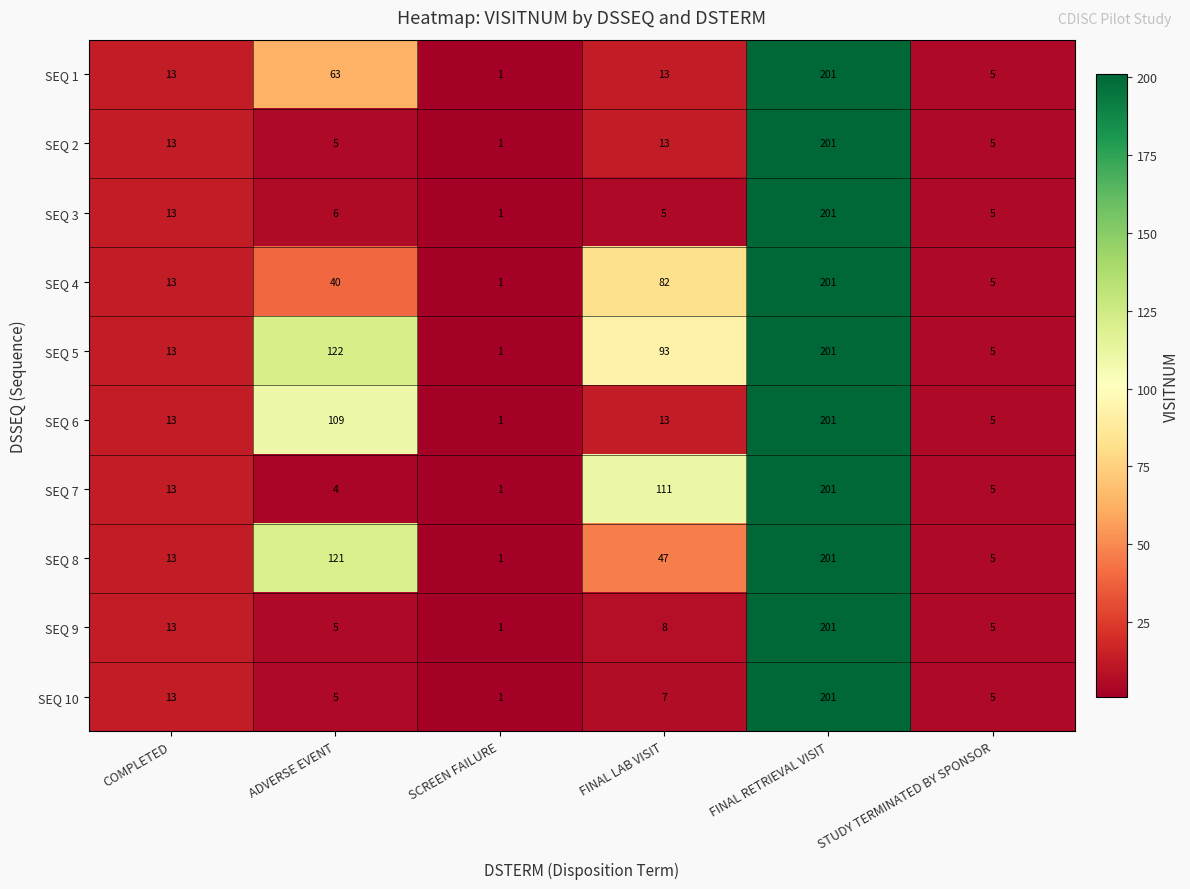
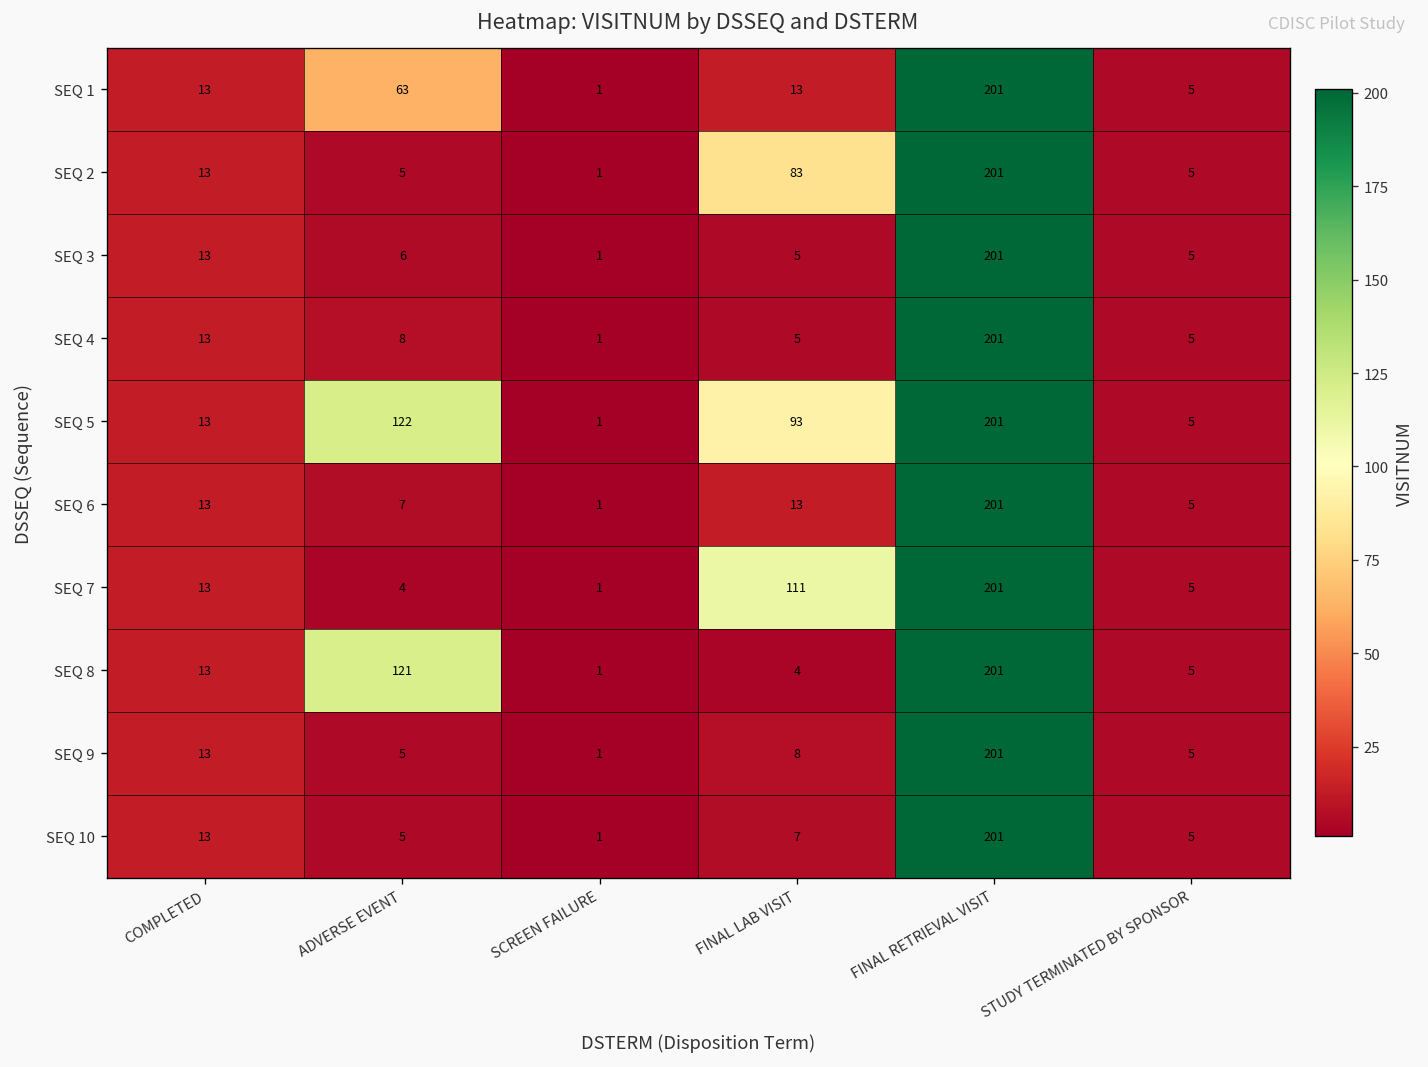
SEQ 2, FINAL LAB VISIT: 13 -> 83
SEQ 4, ADVERSE EVENT: 40 -> 8
SEQ 4, FINAL LAB VISIT: 82 -> 5
SEQ 6, ADVERSE EVENT: 109 -> 7
SEQ 8, FINAL LAB VISIT: 47 -> 4
